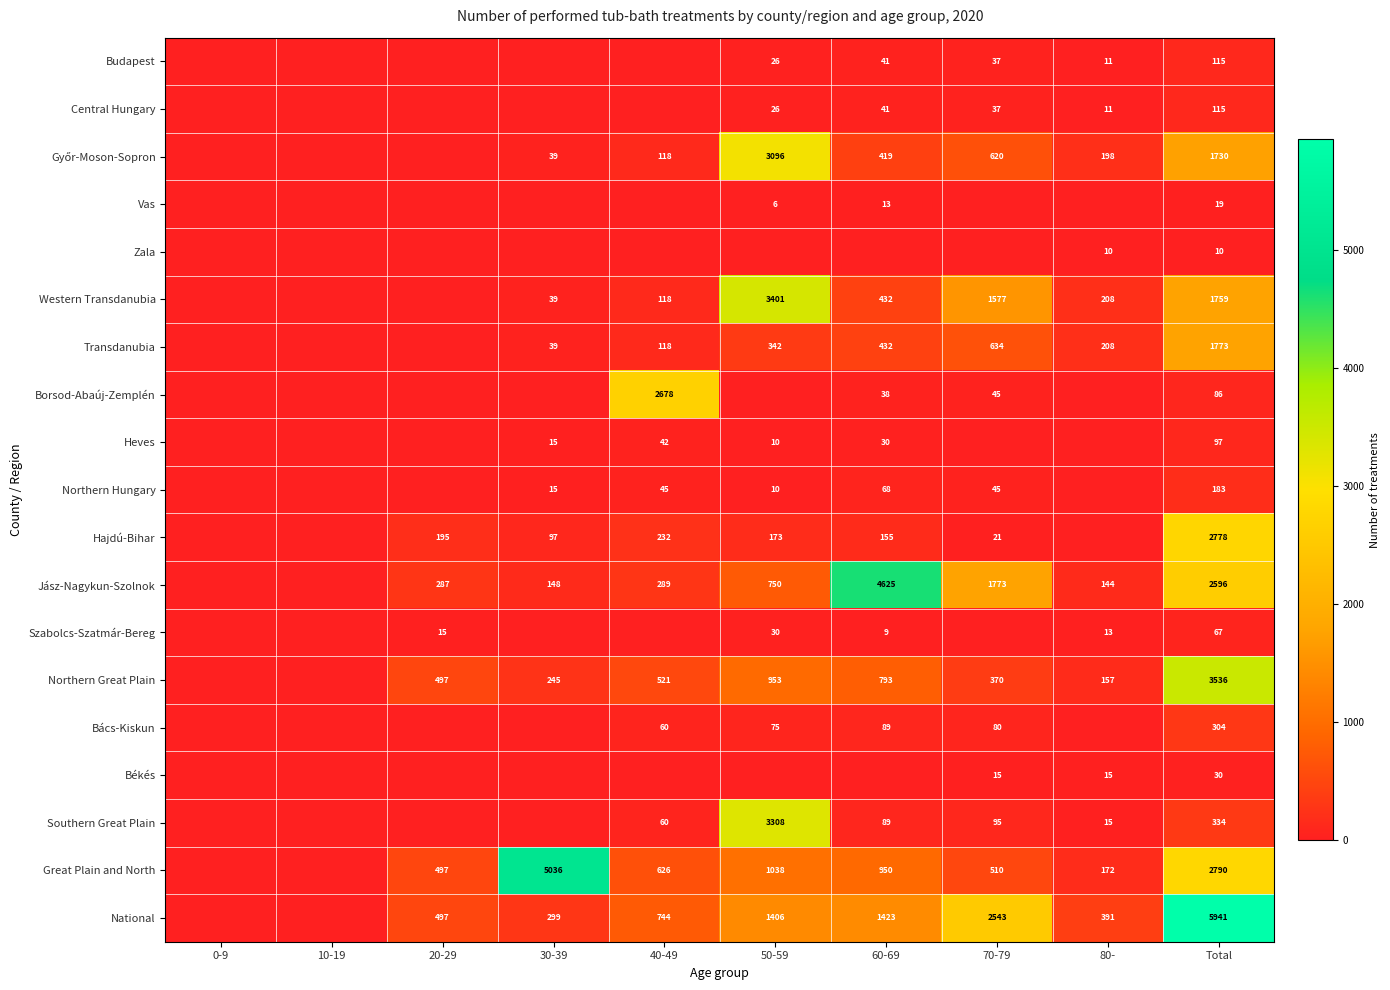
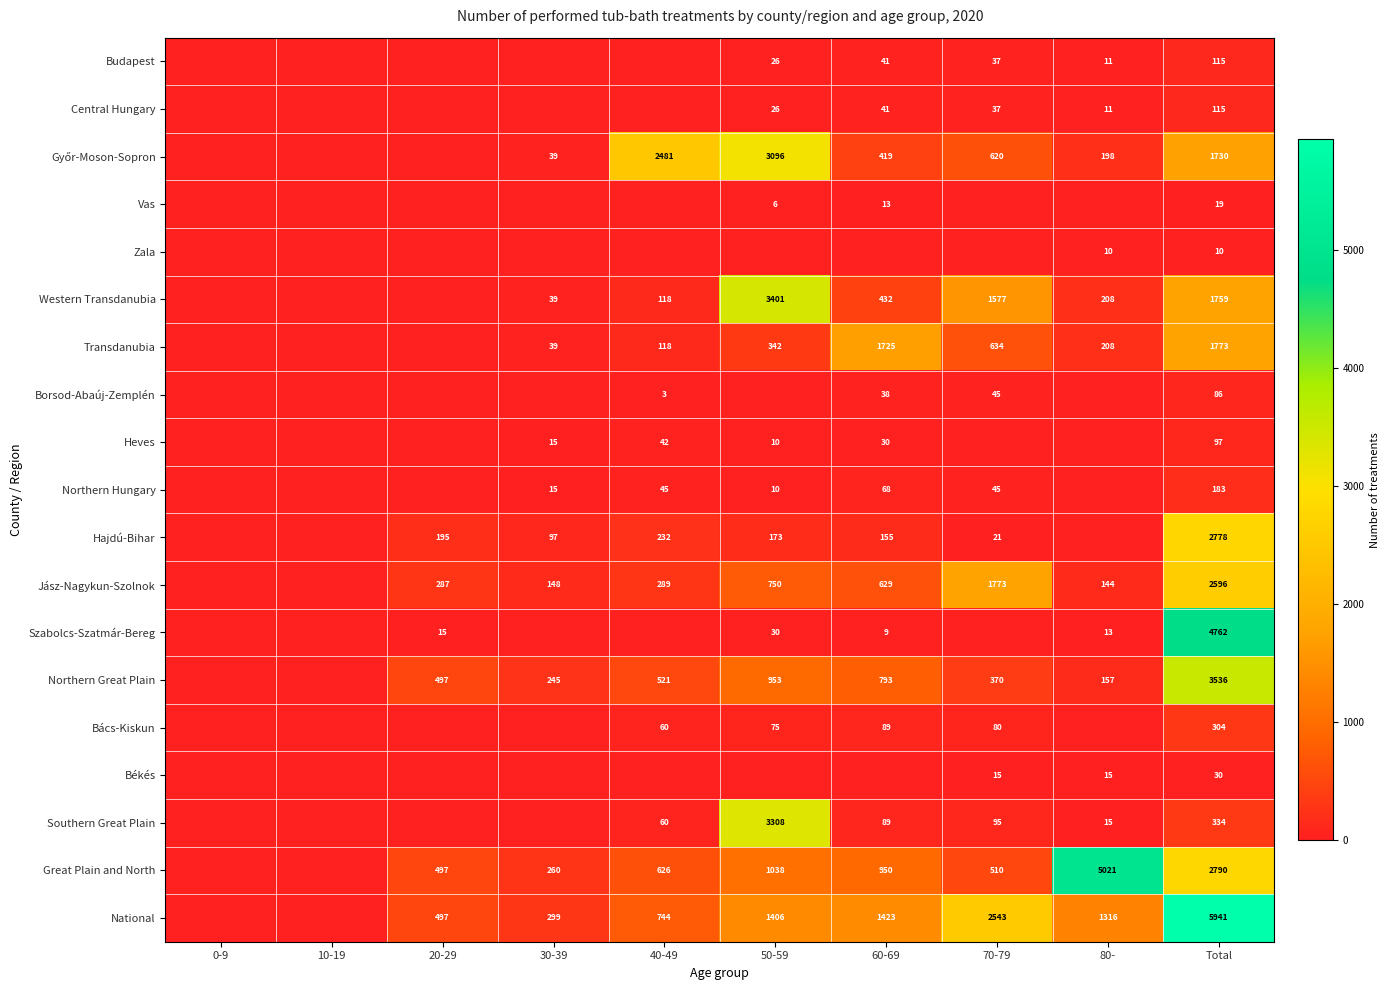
Győr-Moson-Sopron, 40-49: 118 -> 2481
Transdanubia, 60-69: 432 -> 1725
Borsod-Abaúj-Zemplén, 40-49: 2678 -> 3
Jász-Nagykun-Szolnok, 60-69: 4625 -> 629
Szabolcs-Szatmár-Bereg, Total: 67 -> 4762
Great Plain and North, 30-39: 5036 -> 260
Great Plain and North, 80-: 172 -> 5021
National, 80-: 391 -> 1316
